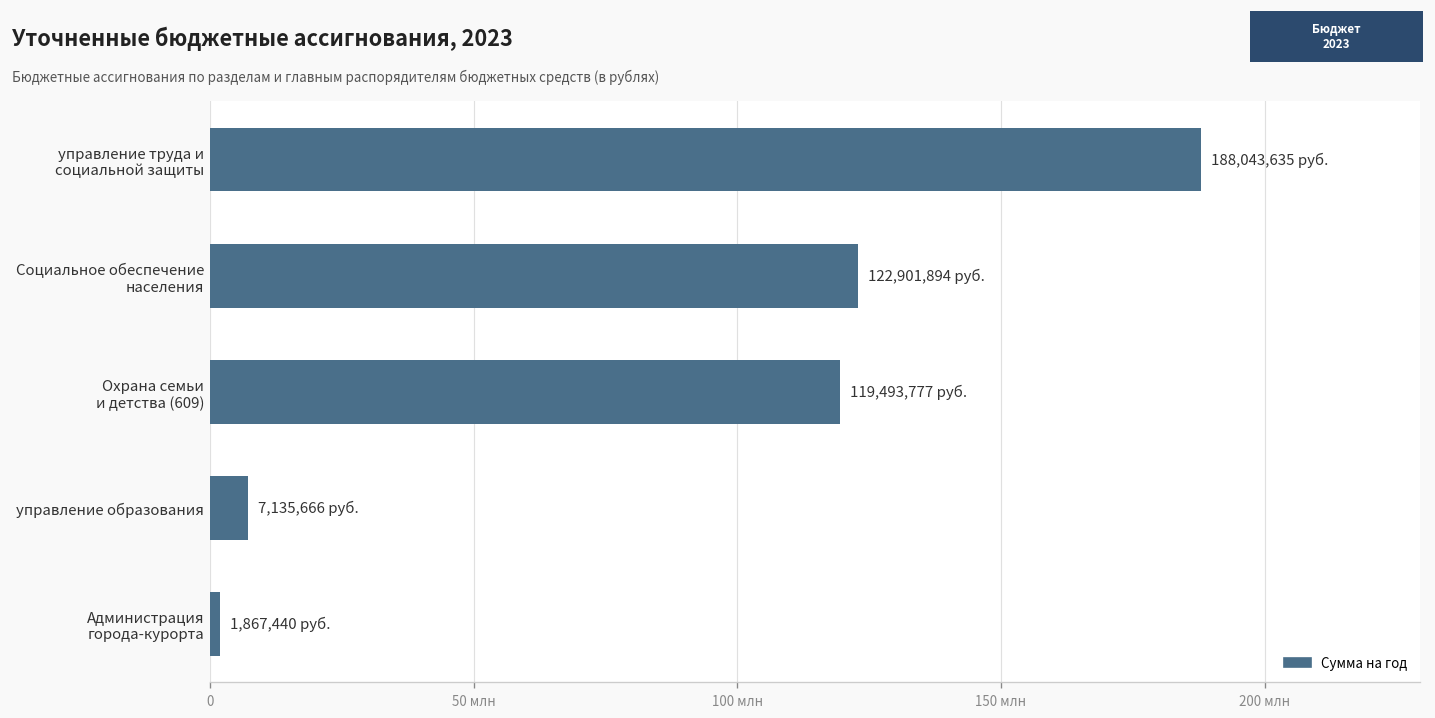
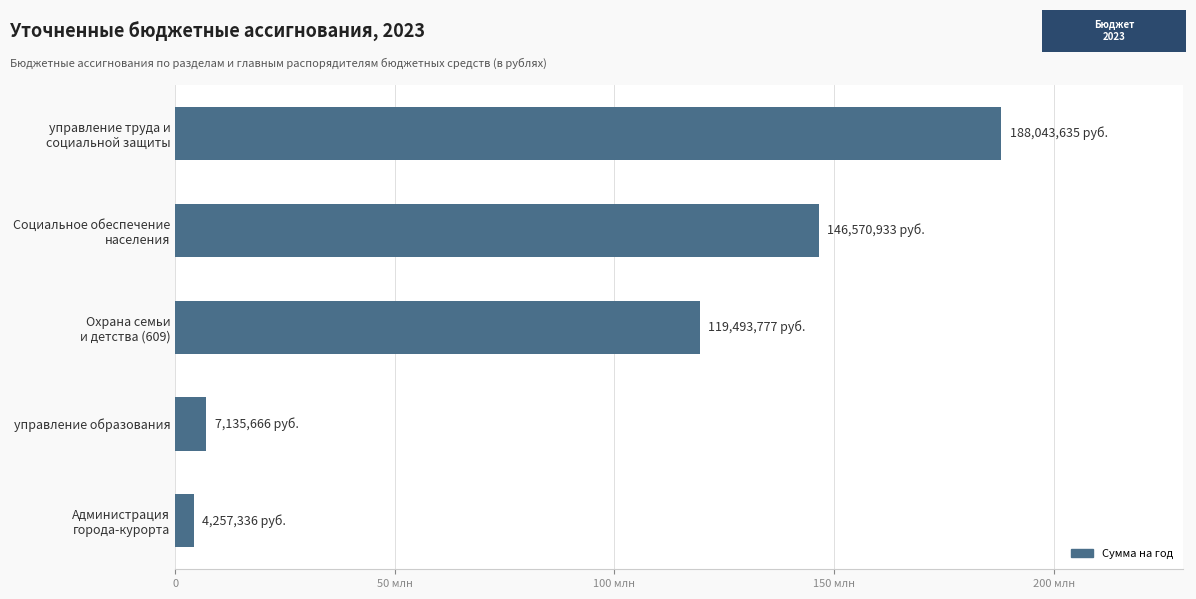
Социальное обеспечение населения: 122,901,894 -> 146,570,933
Администрация города-курорта: 1,867,440 -> 4,257,336
